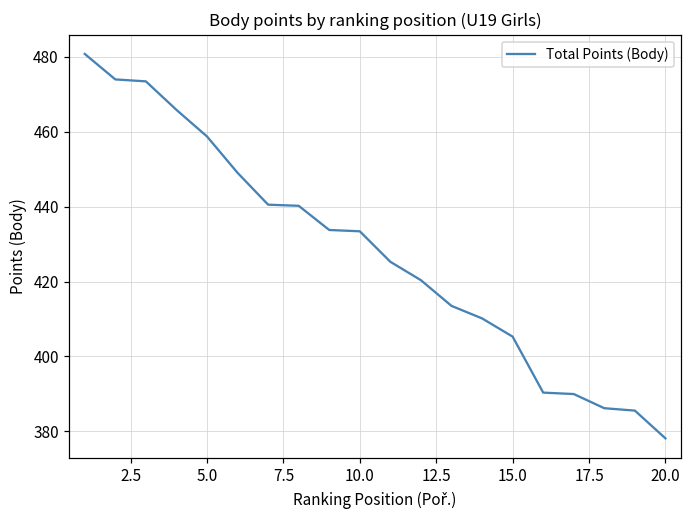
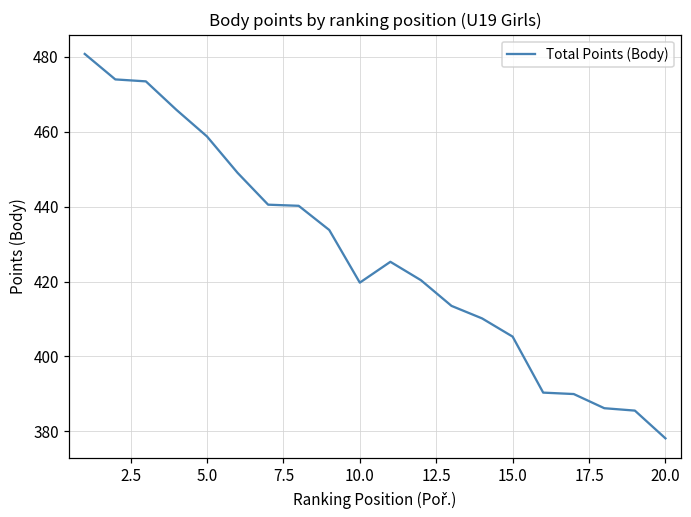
10.0: 433 -> 420
